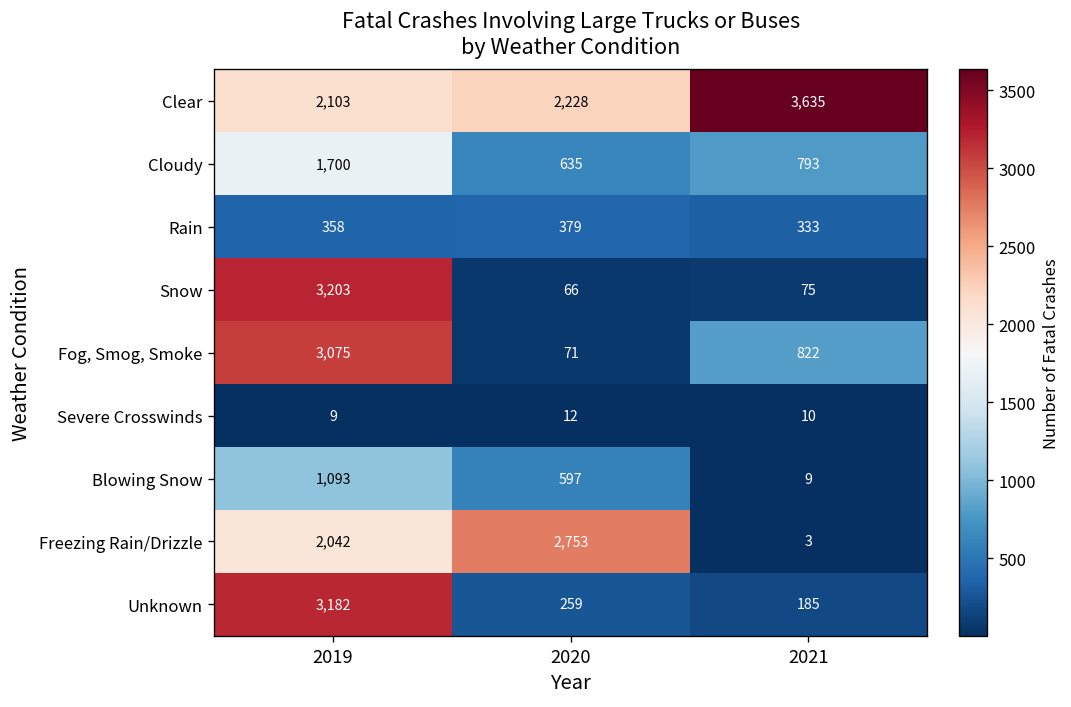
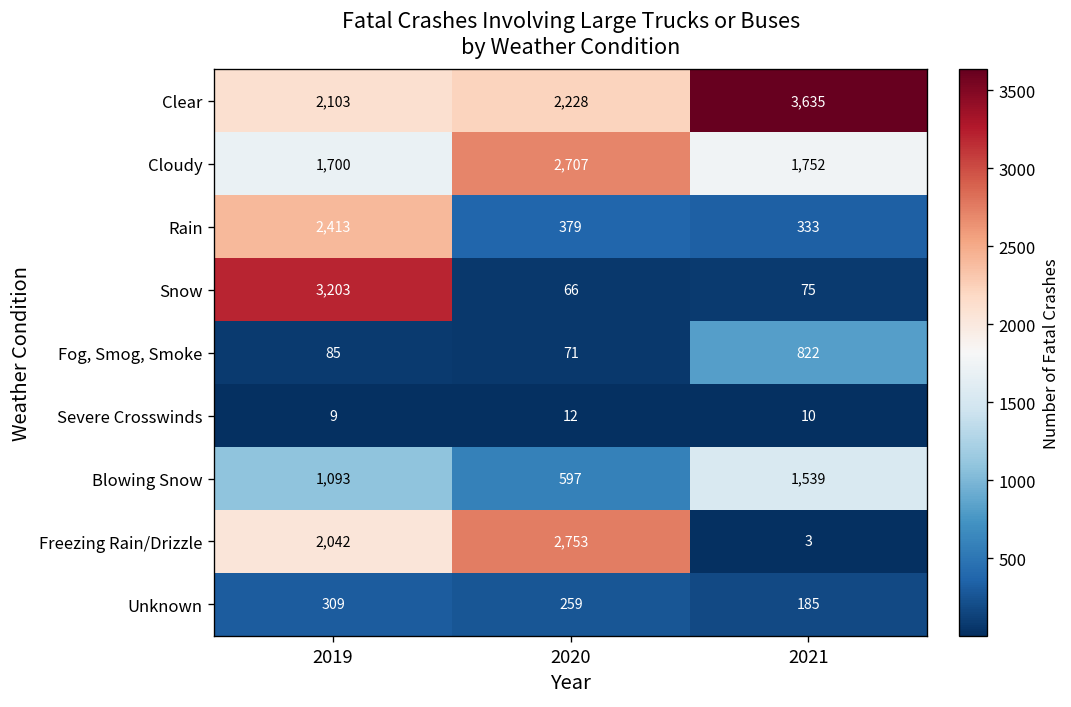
Cloudy, 2020: 635 -> 2,707
Cloudy, 2021: 793 -> 1,752
Rain, 2019: 358 -> 2,413
Fog, Smog, Smoke, 2019: 3,075 -> 85
Blowing Snow, 2021: 9 -> 1,539
Unknown, 2019: 3,182 -> 309
